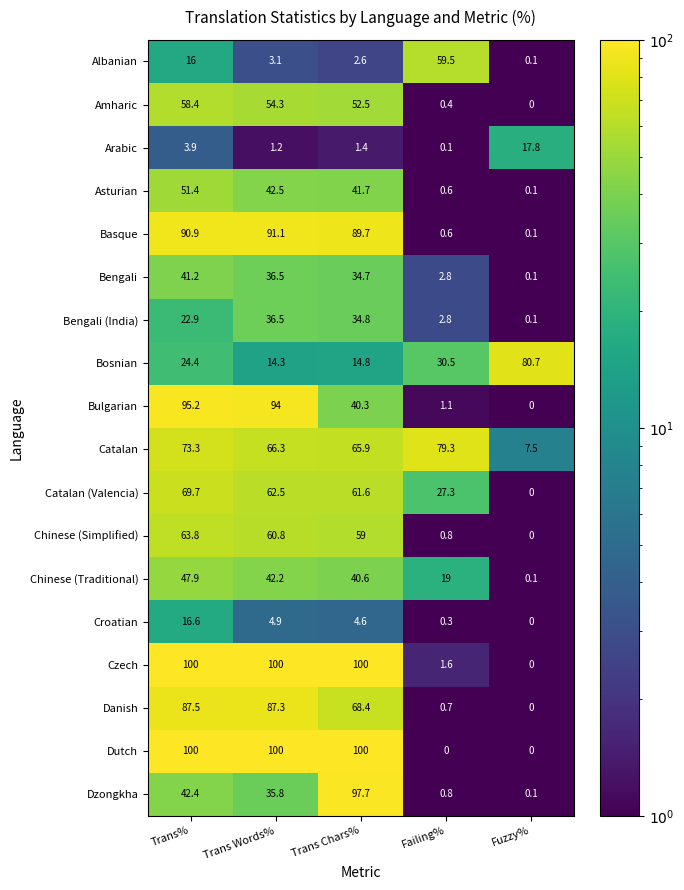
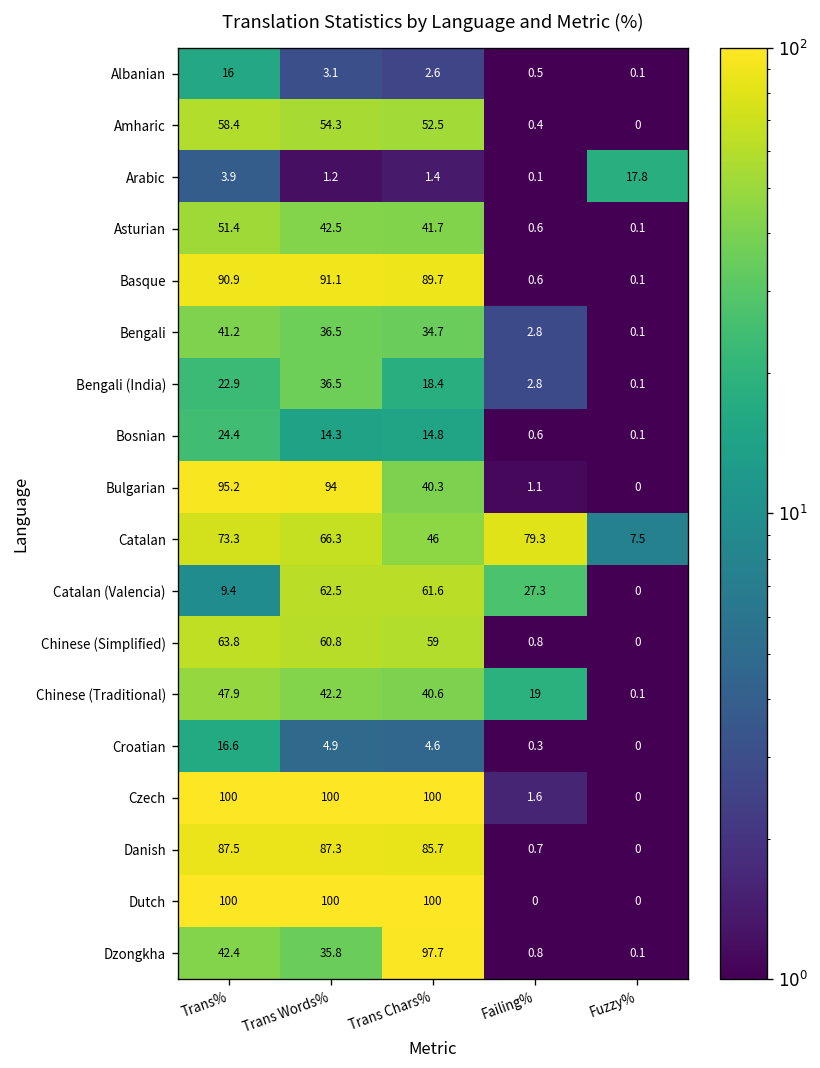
Albanian, Failing%: 59.5 -> 0.5
Bengali (India), Trans Chars%: 34.8 -> 18.4
Bosnian, Failing%: 30.5 -> 0.6
Bosnian, Fuzzy%: 80.7 -> 0.1
Catalan, Trans Chars%: 65.9 -> 46
Catalan (Valencia), Trans%: 69.7 -> 9.4
Danish, Trans Chars%: 68.4 -> 85.7
